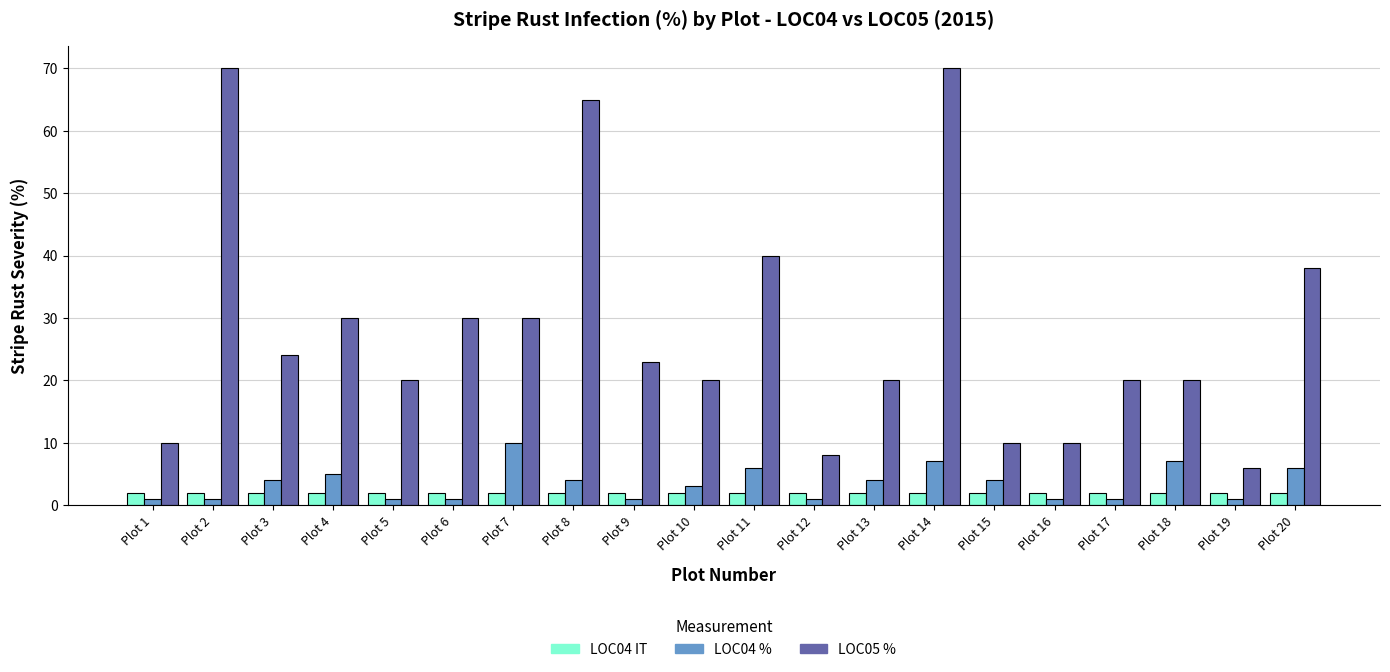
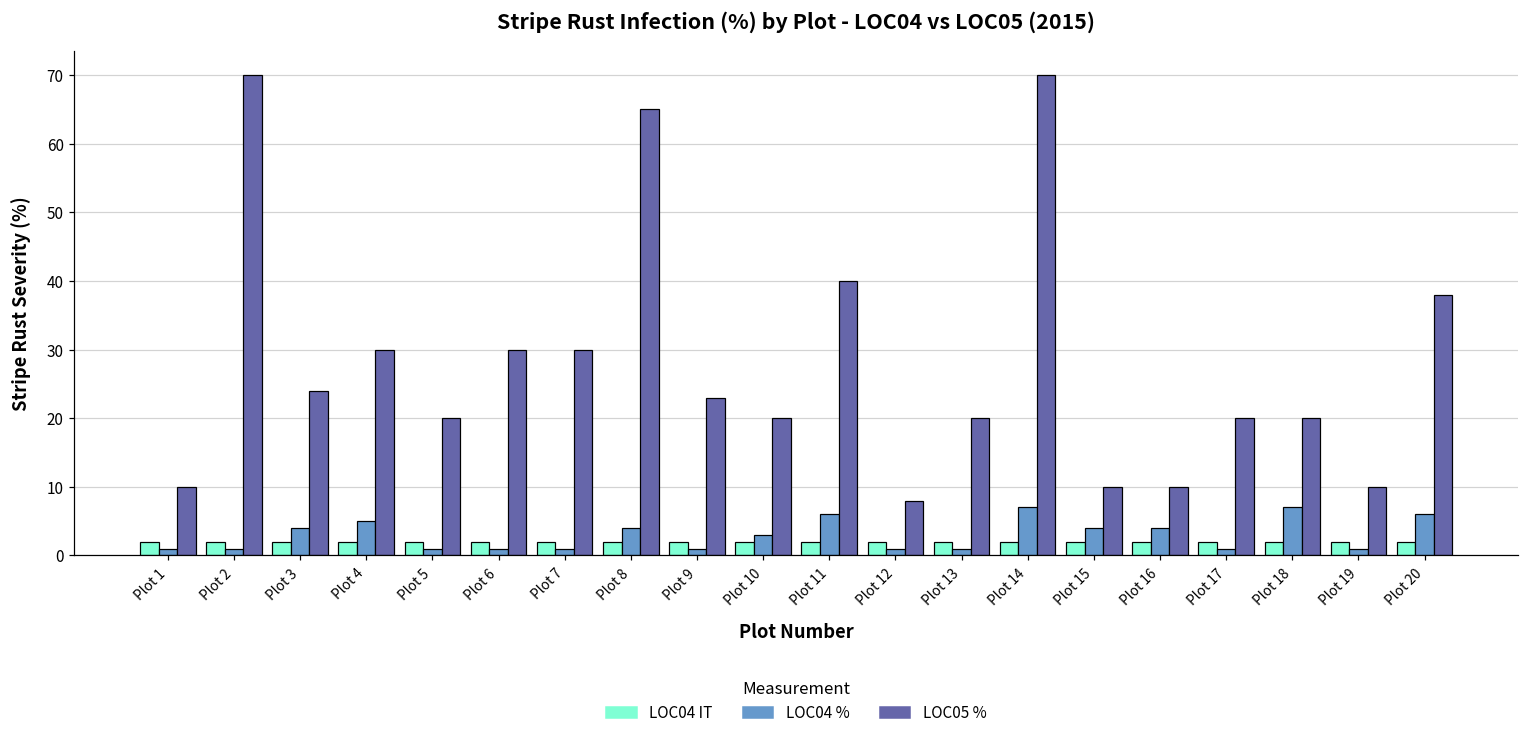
LOC04 %, Plot 7: 10 -> 1
LOC04 %, Plot 13: 4 -> 1
LOC04 %, Plot 16: 1 -> 4
LOC05 %, Plot 19: 6 -> 10
